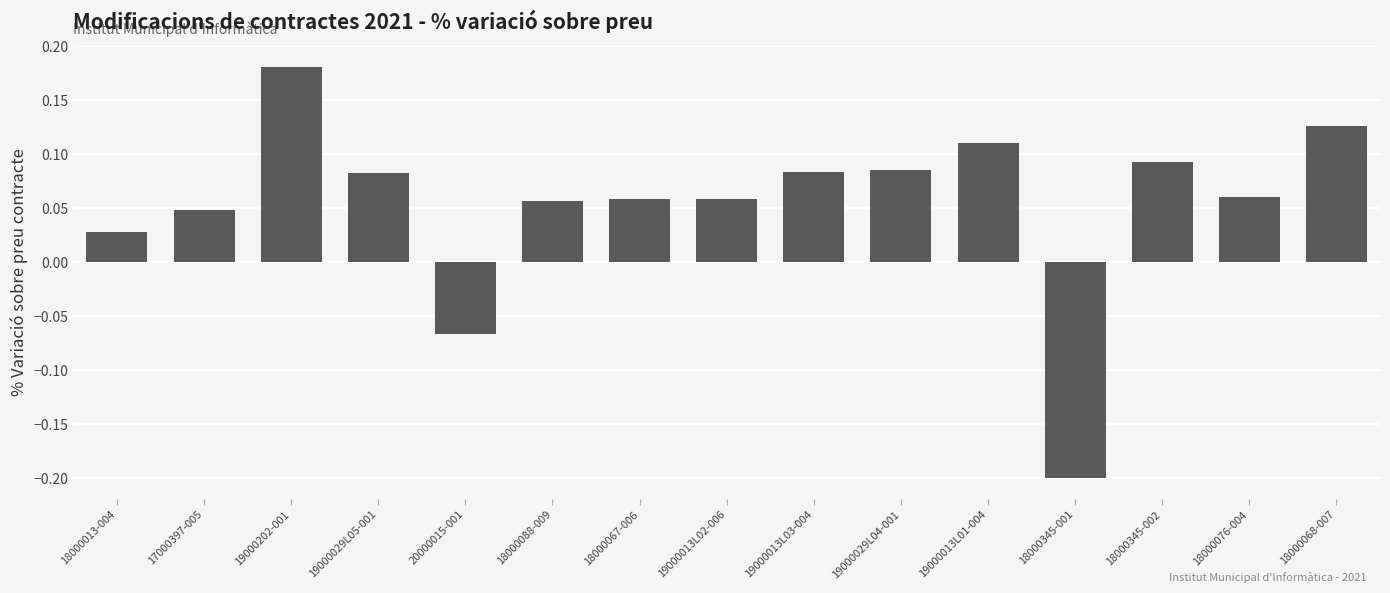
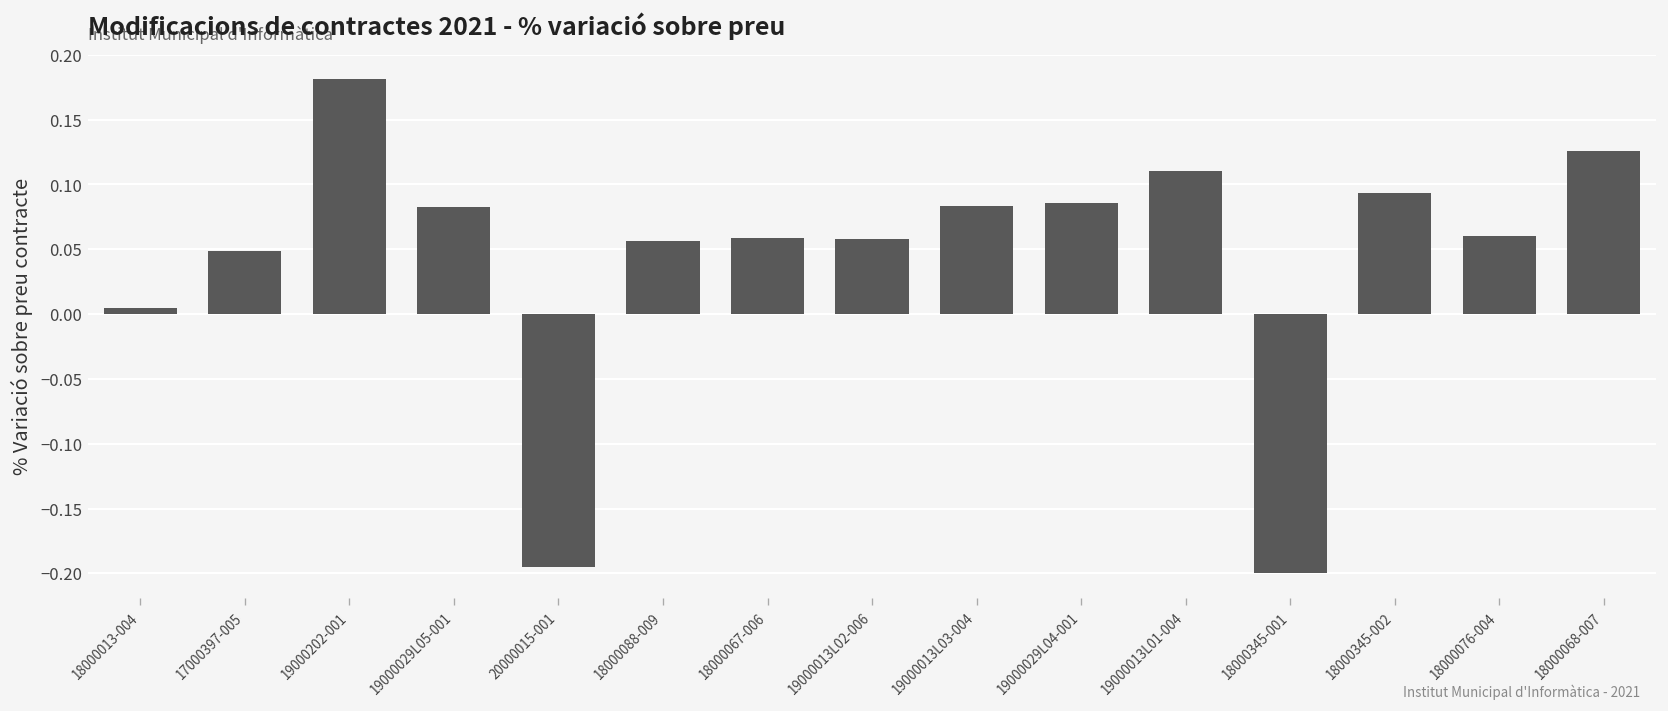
18000013-004: 0.028 -> 0.005
20000015-001: -0.066 -> -0.195
